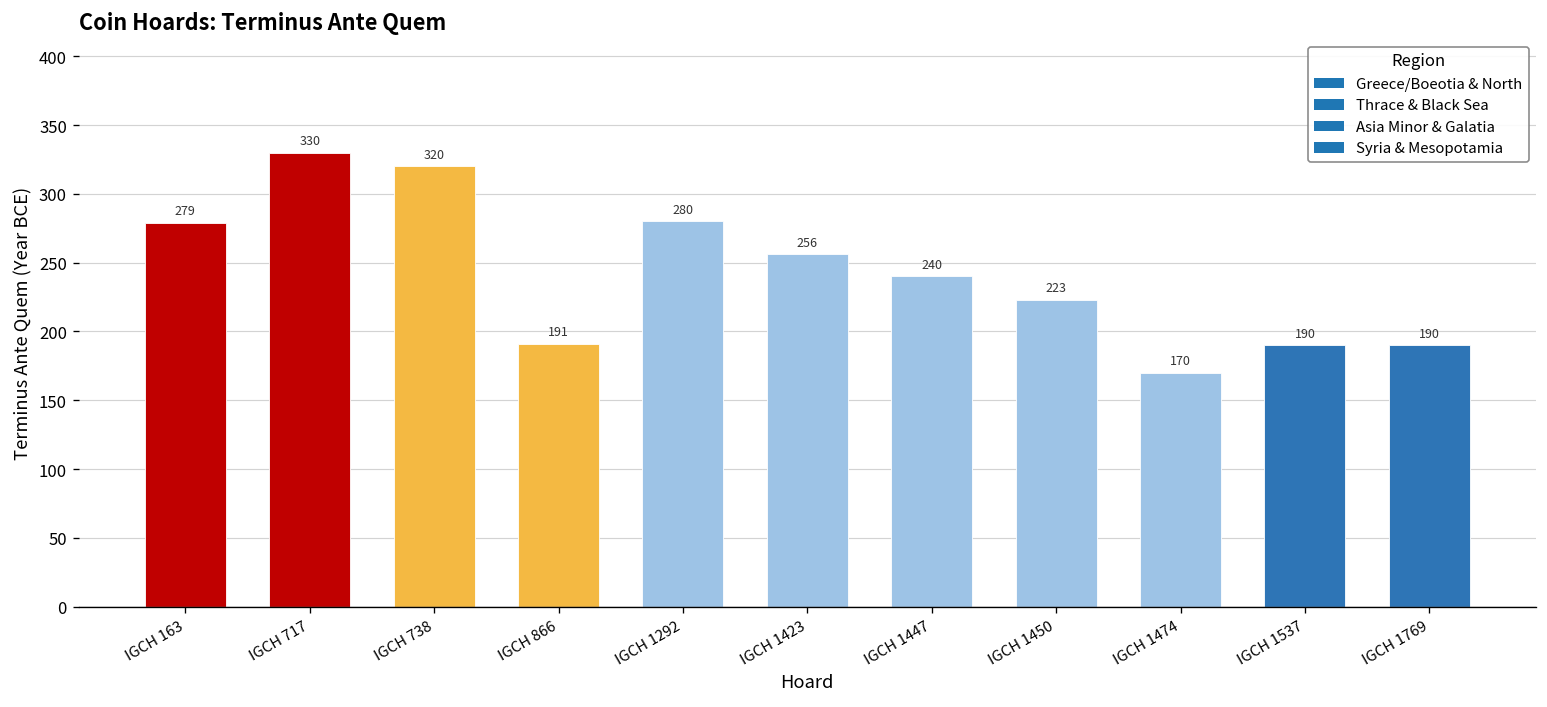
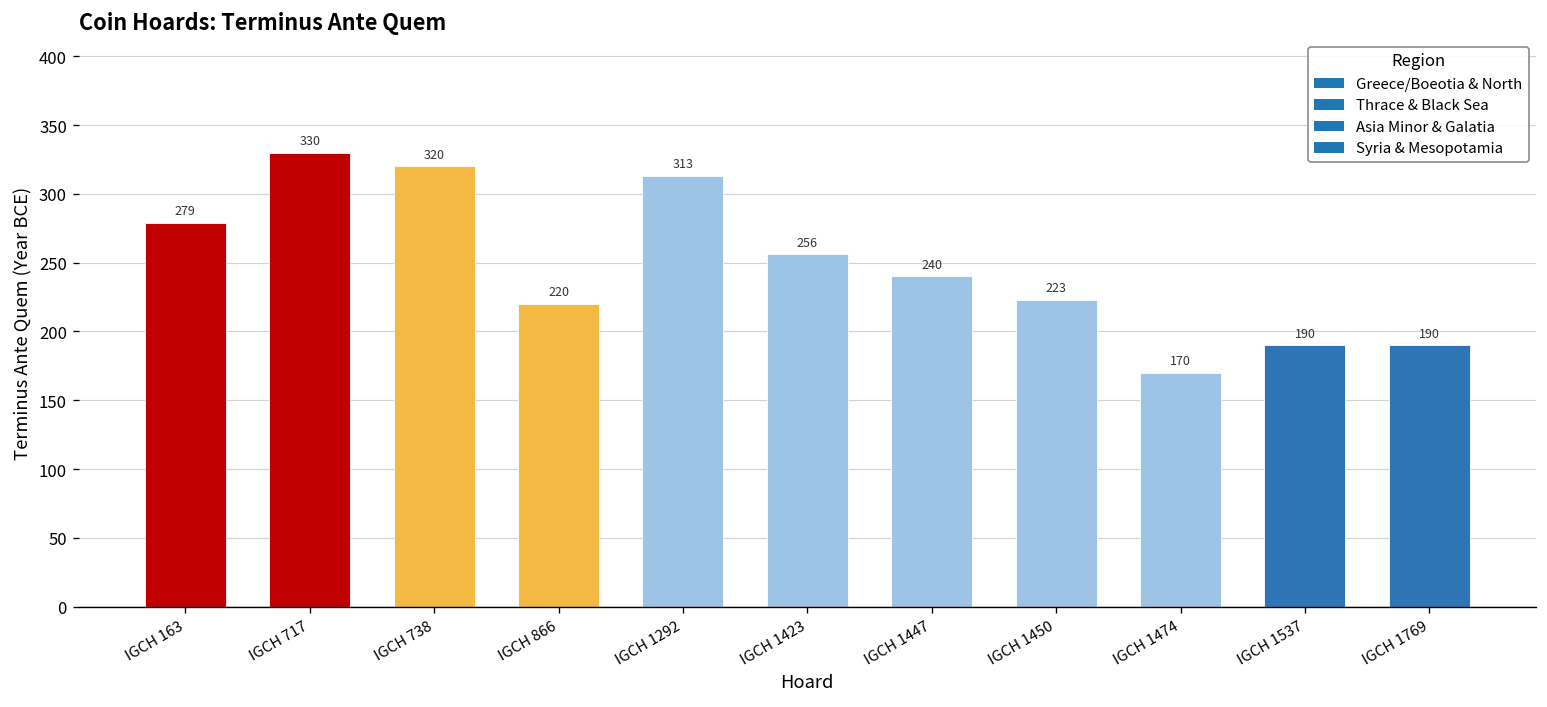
IGCH 866: 191 -> 220
IGCH 1292: 280 -> 313
